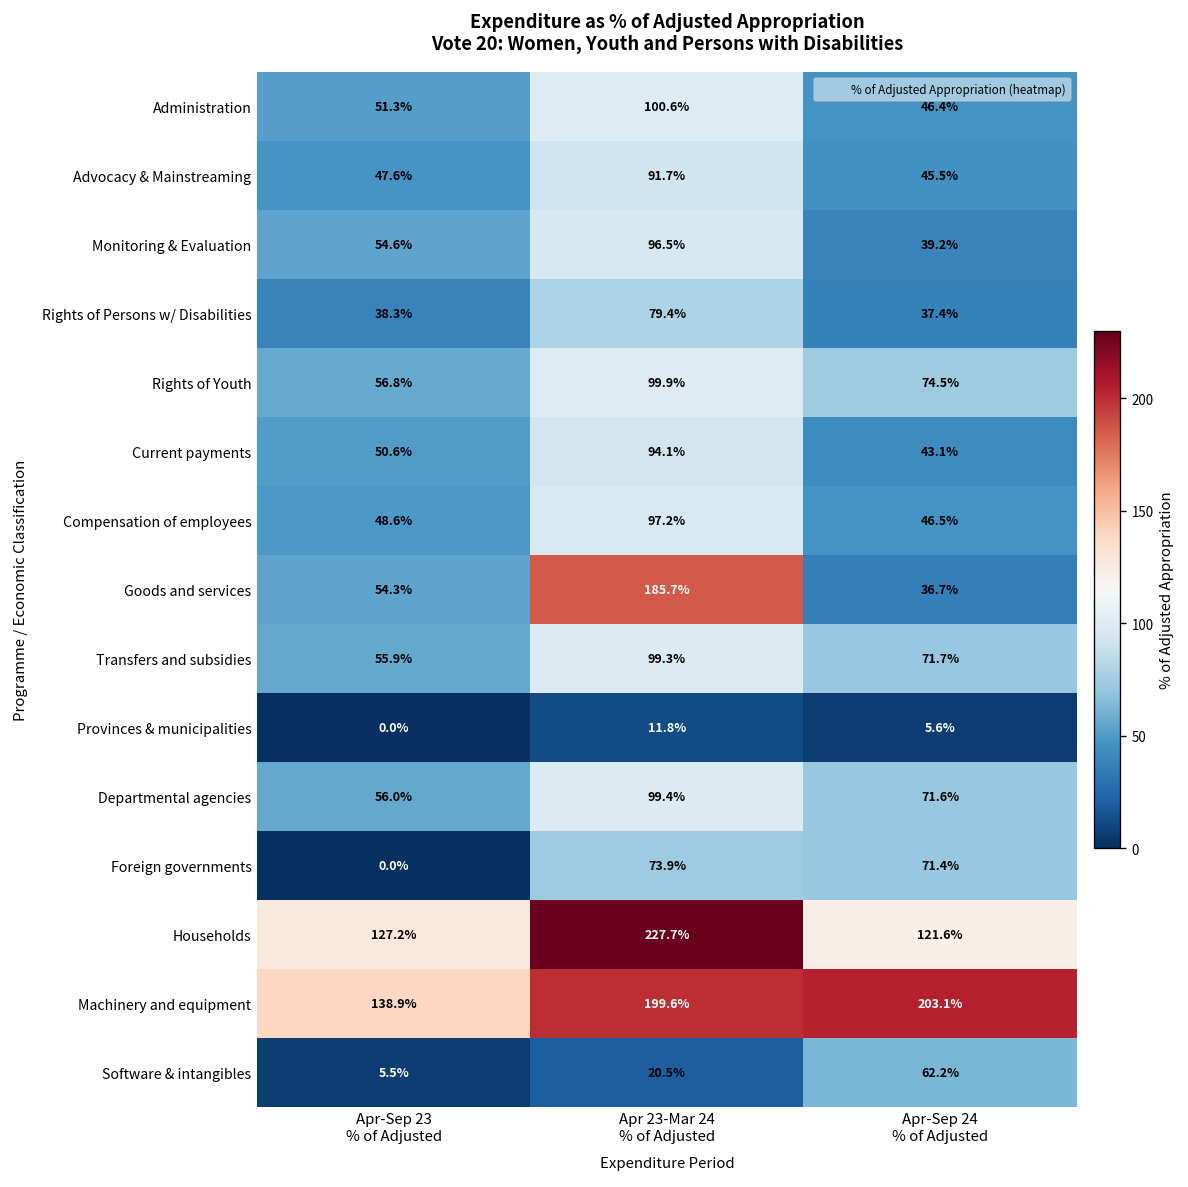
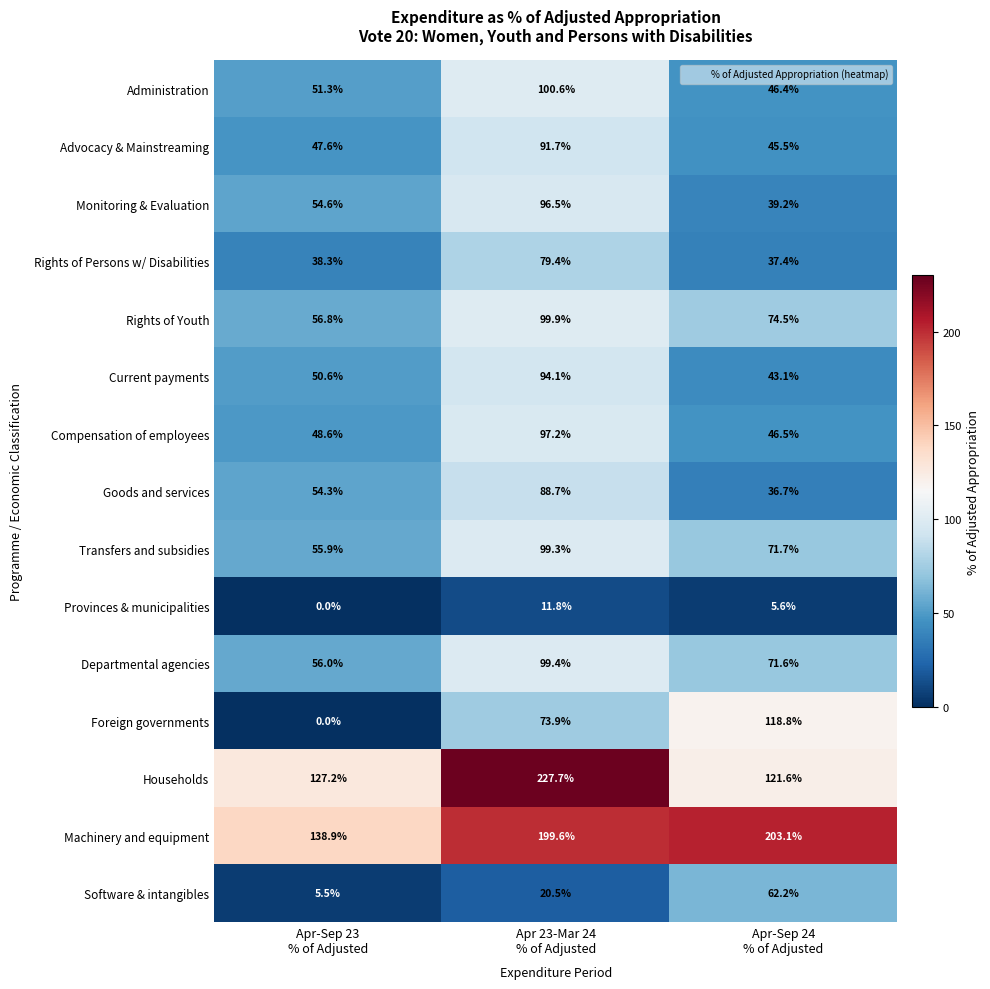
Goods and services, Apr 23-Mar 24 % of Adjusted: 185.7% -> 88.7%
Foreign governments, Apr-Sep 24 % of Adjusted: 71.4% -> 118.8%
